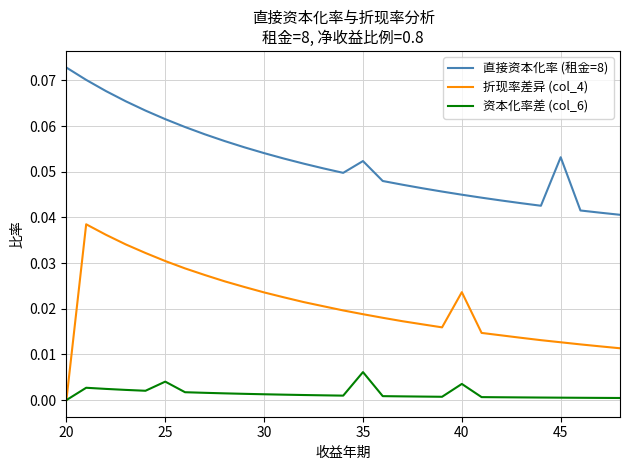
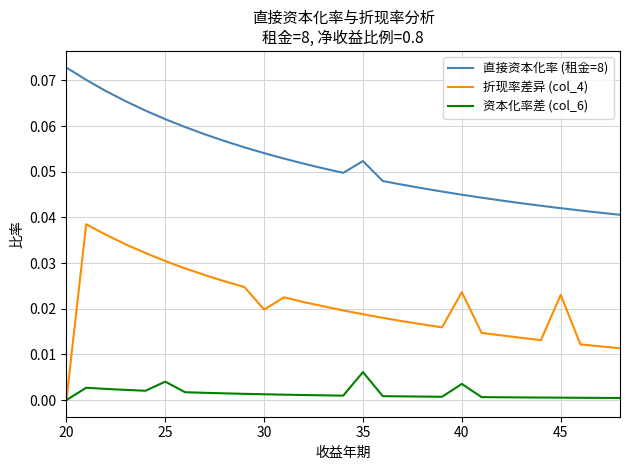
折现率差异 (col_4), 30: 0.024 -> 0.020
直接资本化率 (租金=8), 45: 0.053 -> 0.042
折现率差异 (col_4), 45: 0.013 -> 0.023
